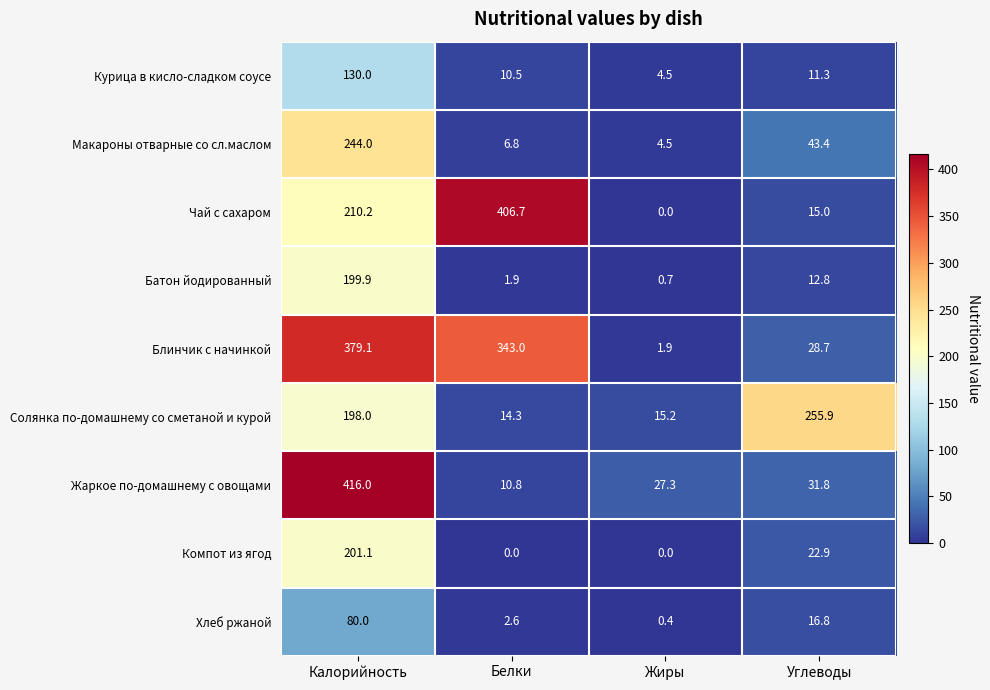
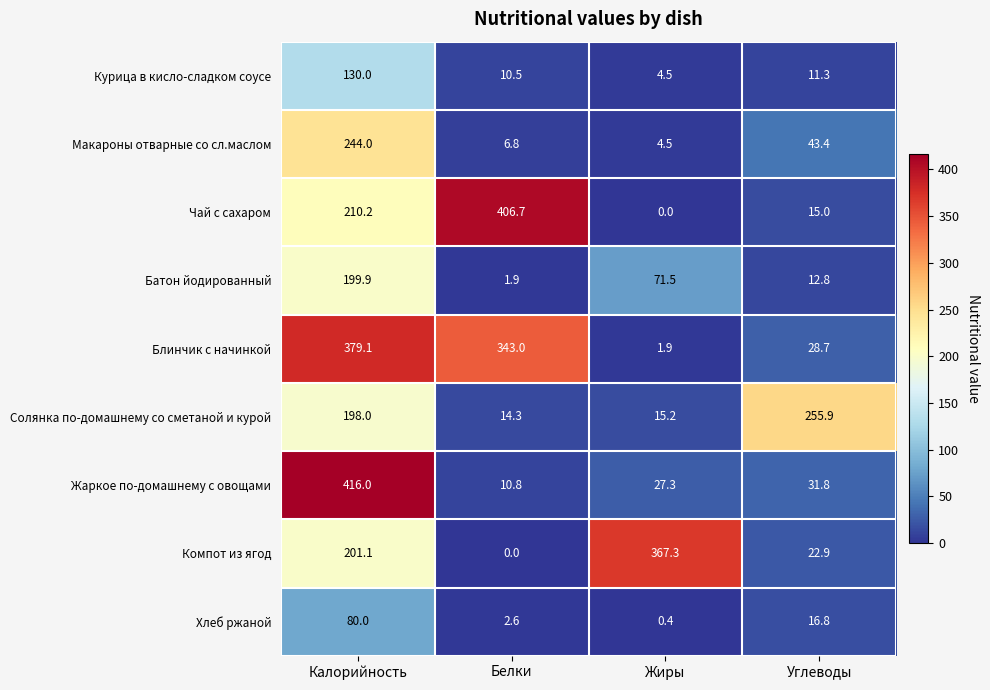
Батон йодированный, Жиры: 0.7 -> 71.5
Компот из ягод, Жиры: 0.0 -> 367.3
